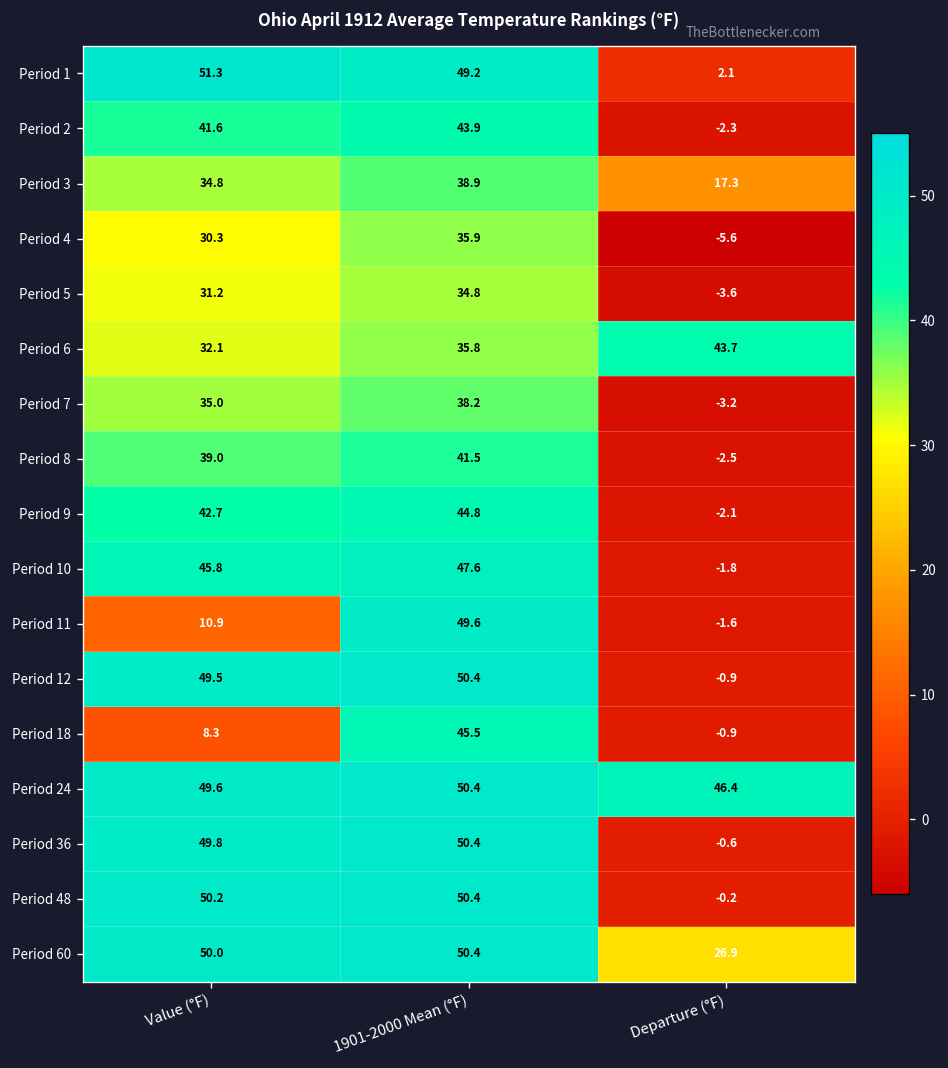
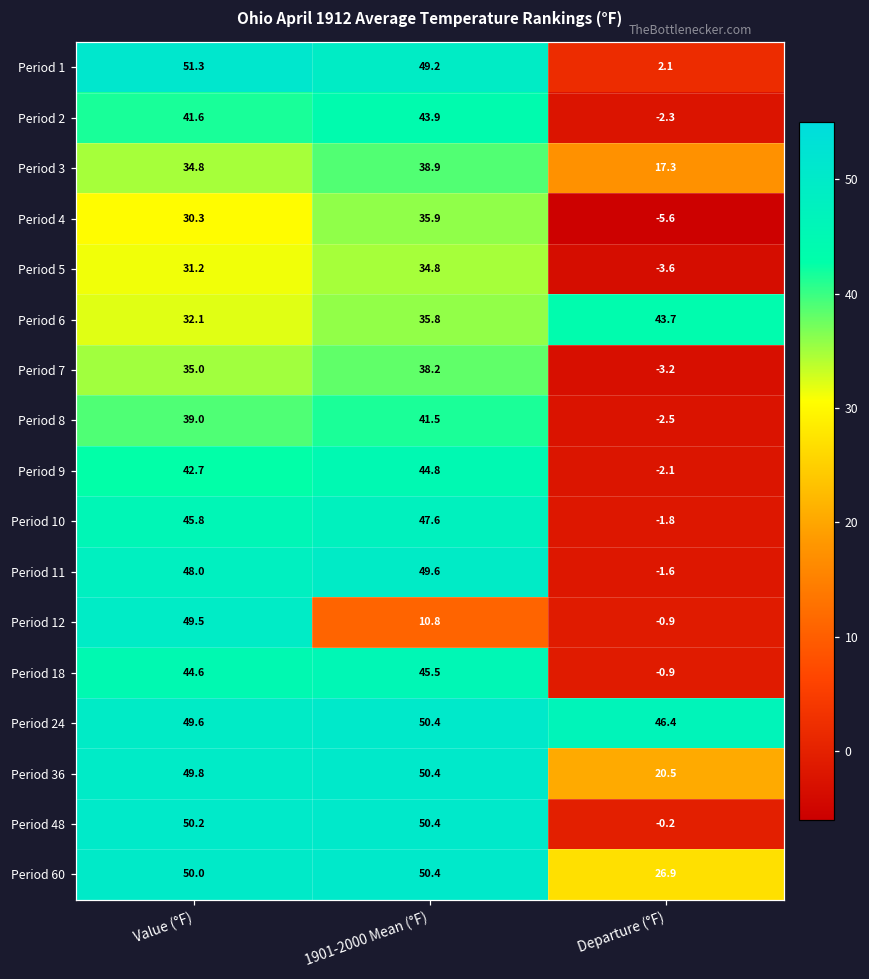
Period 11, Value (°F): 10.9 -> 48.0
Period 12, 1901-2000 Mean (°F): 50.4 -> 10.8
Period 18, Value (°F): 8.3 -> 44.6
Period 36, Departure (°F): -0.6 -> 20.5
